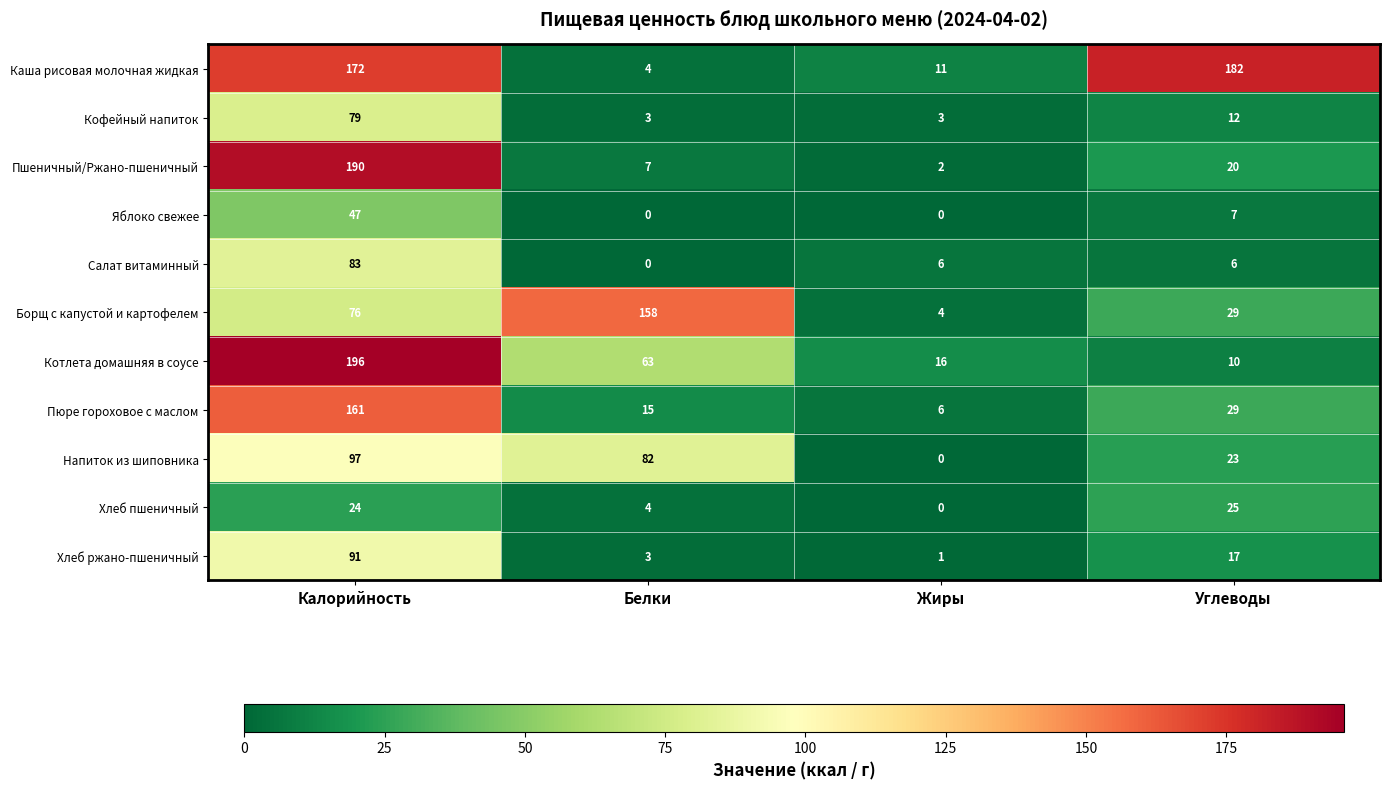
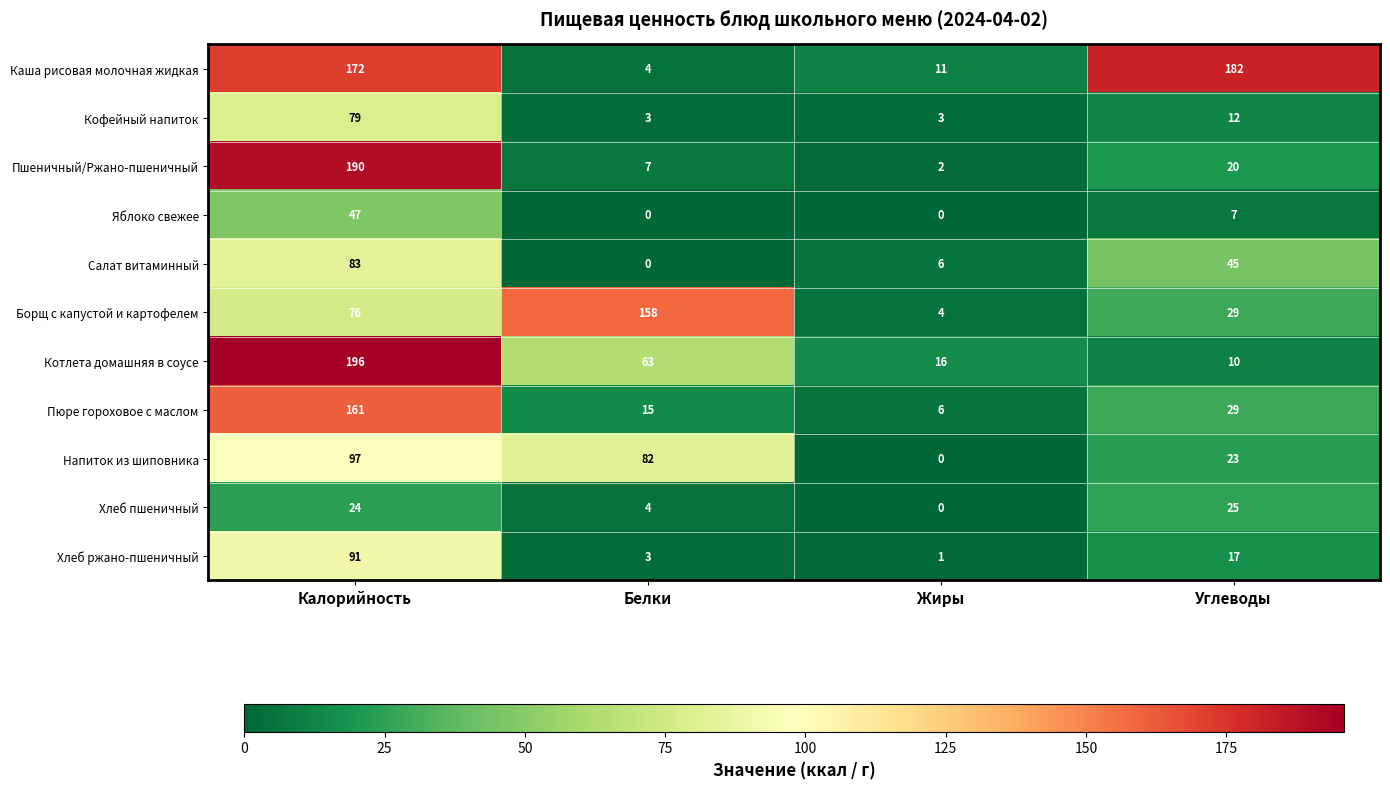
Салат витаминный, Углеводы: 6 -> 45
